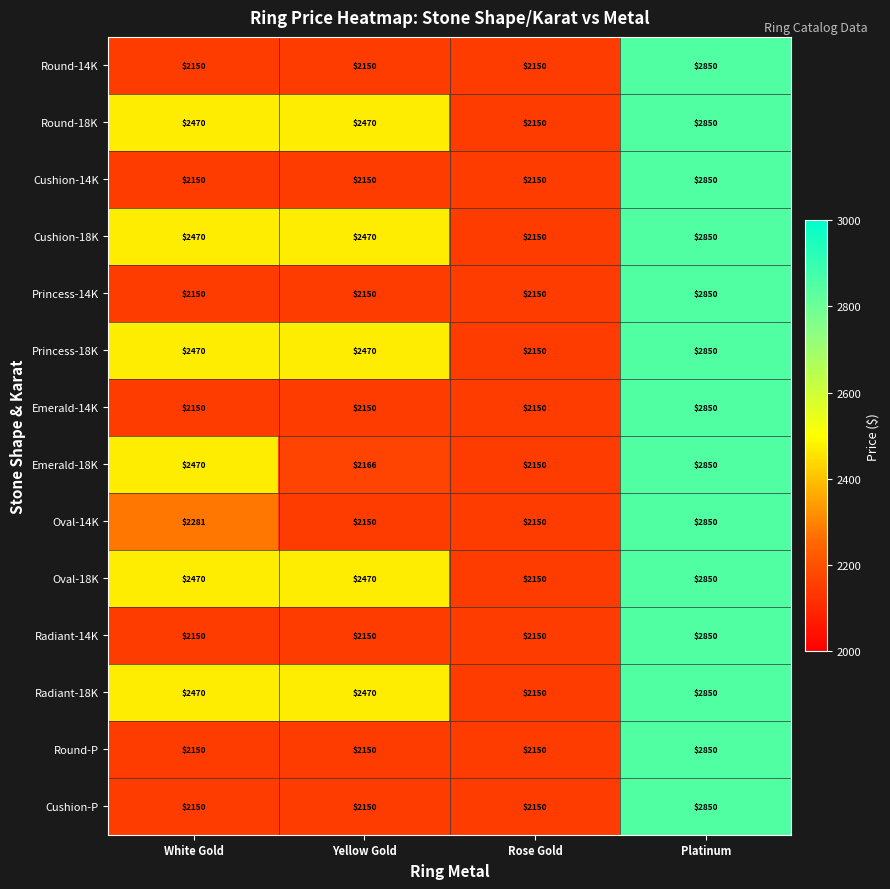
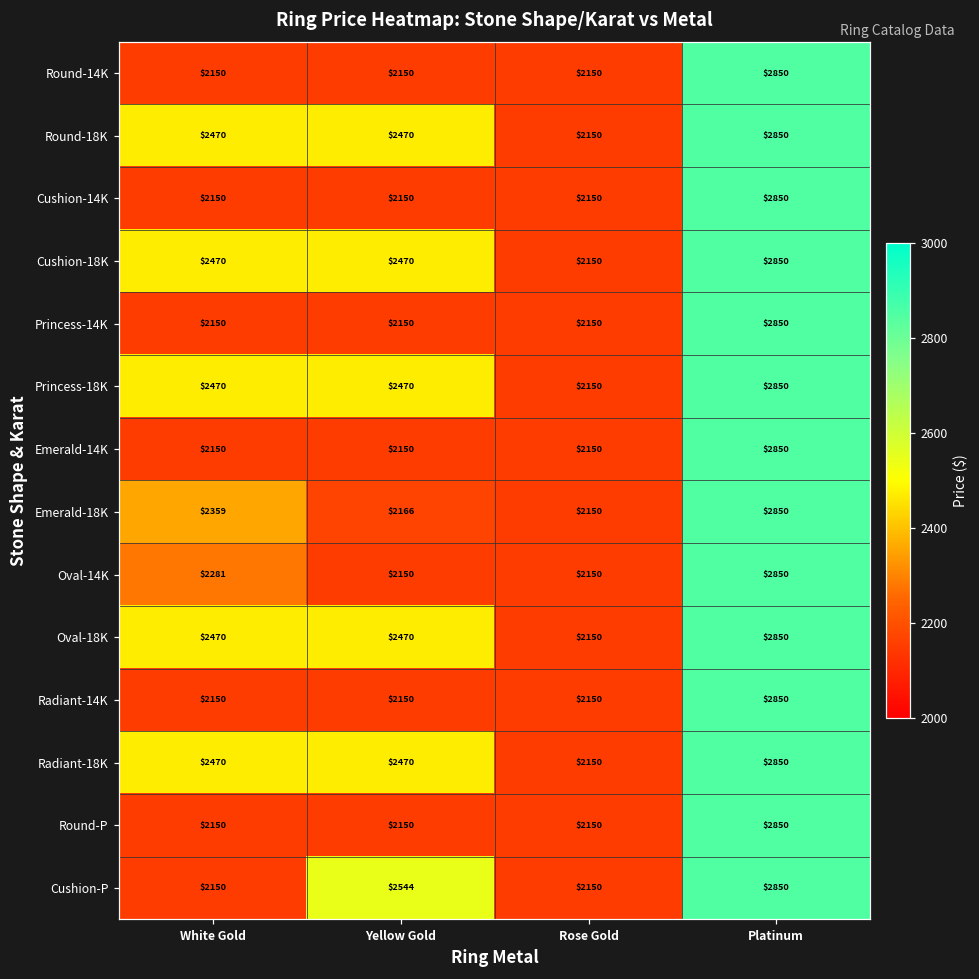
Emerald-18K, White Gold: $2470 -> $2359
Cushion-P, Yellow Gold: $2150 -> $2544
